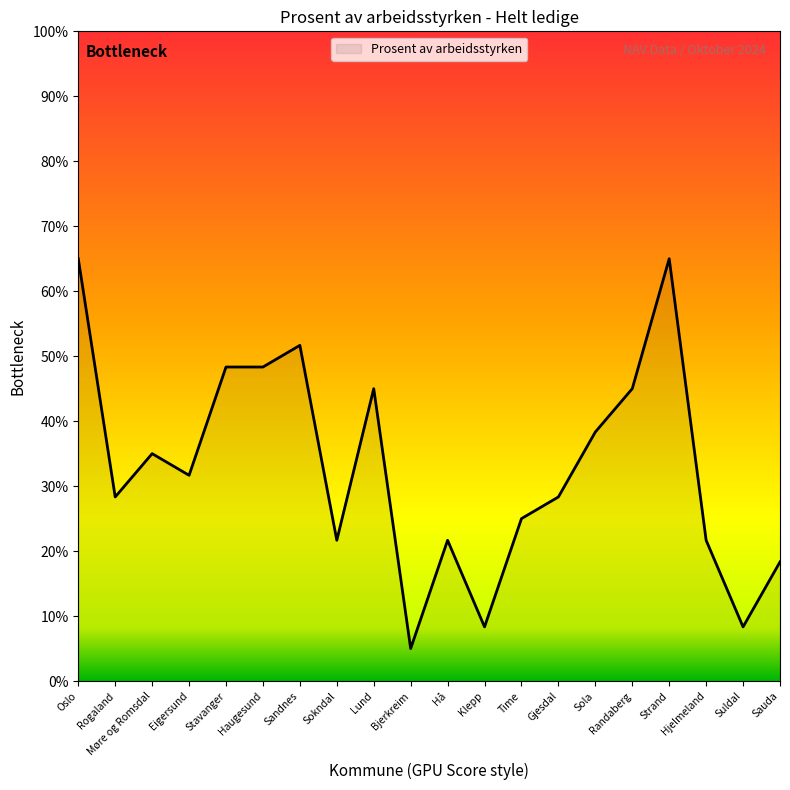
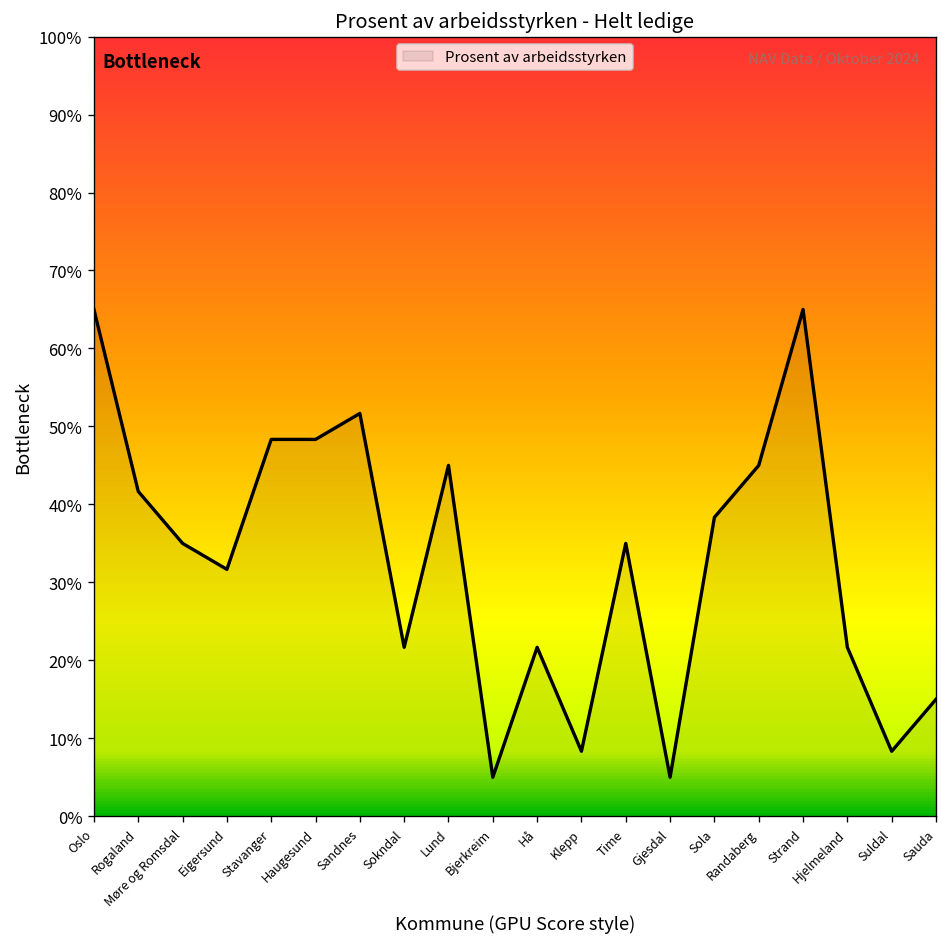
Rogaland: 28% -> 42%
Time: 25% -> 35%
Gjesdal: 28% -> 5%
Sauda: 18% -> 15%
